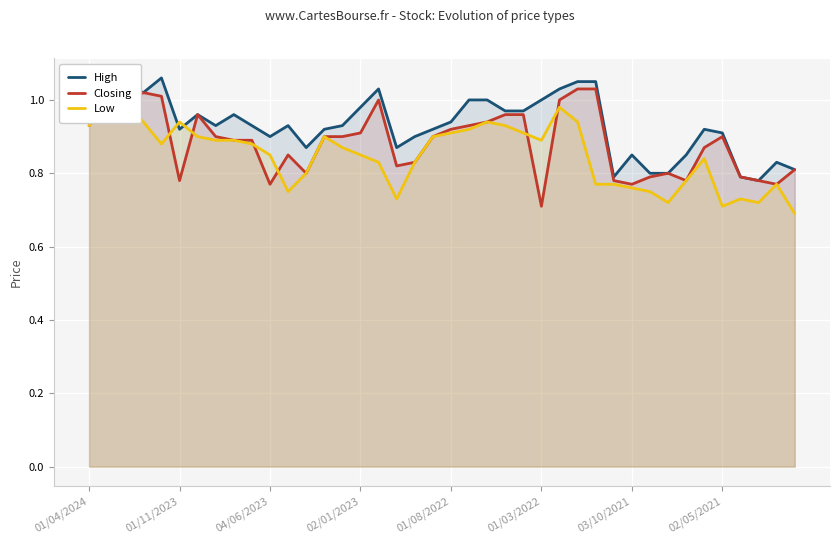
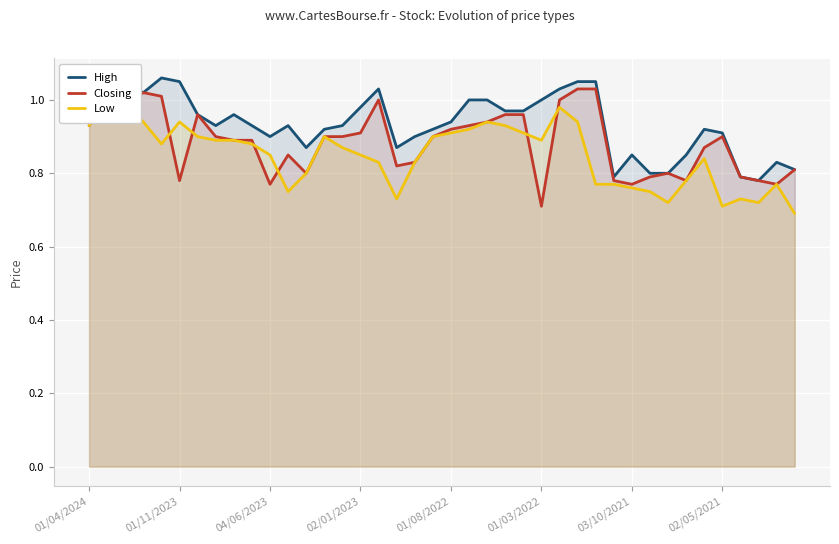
High, 01/11/2023: 0.92 -> 1.05
